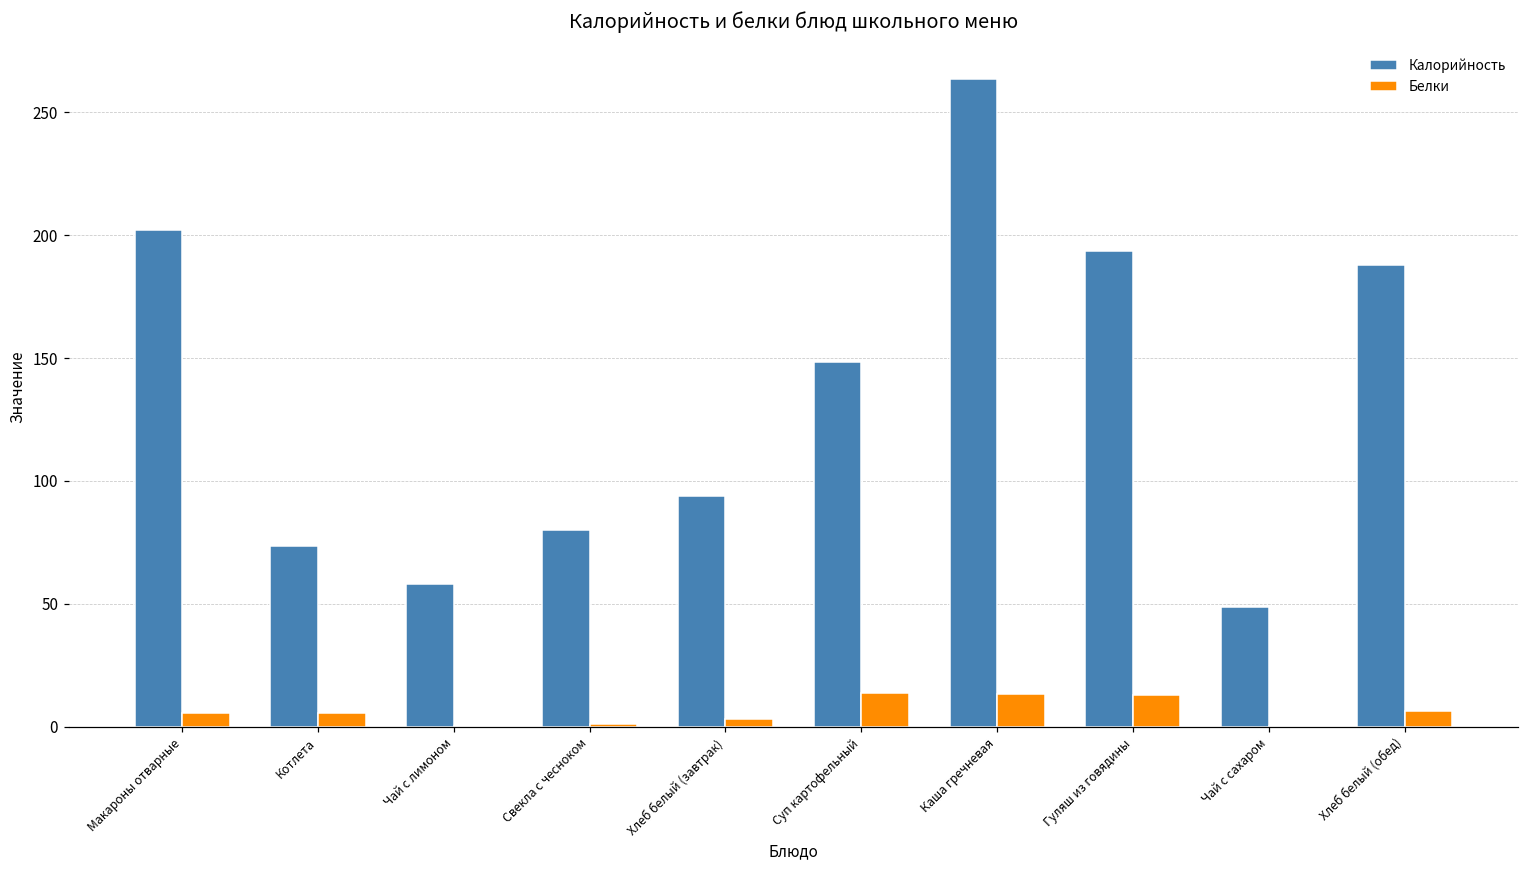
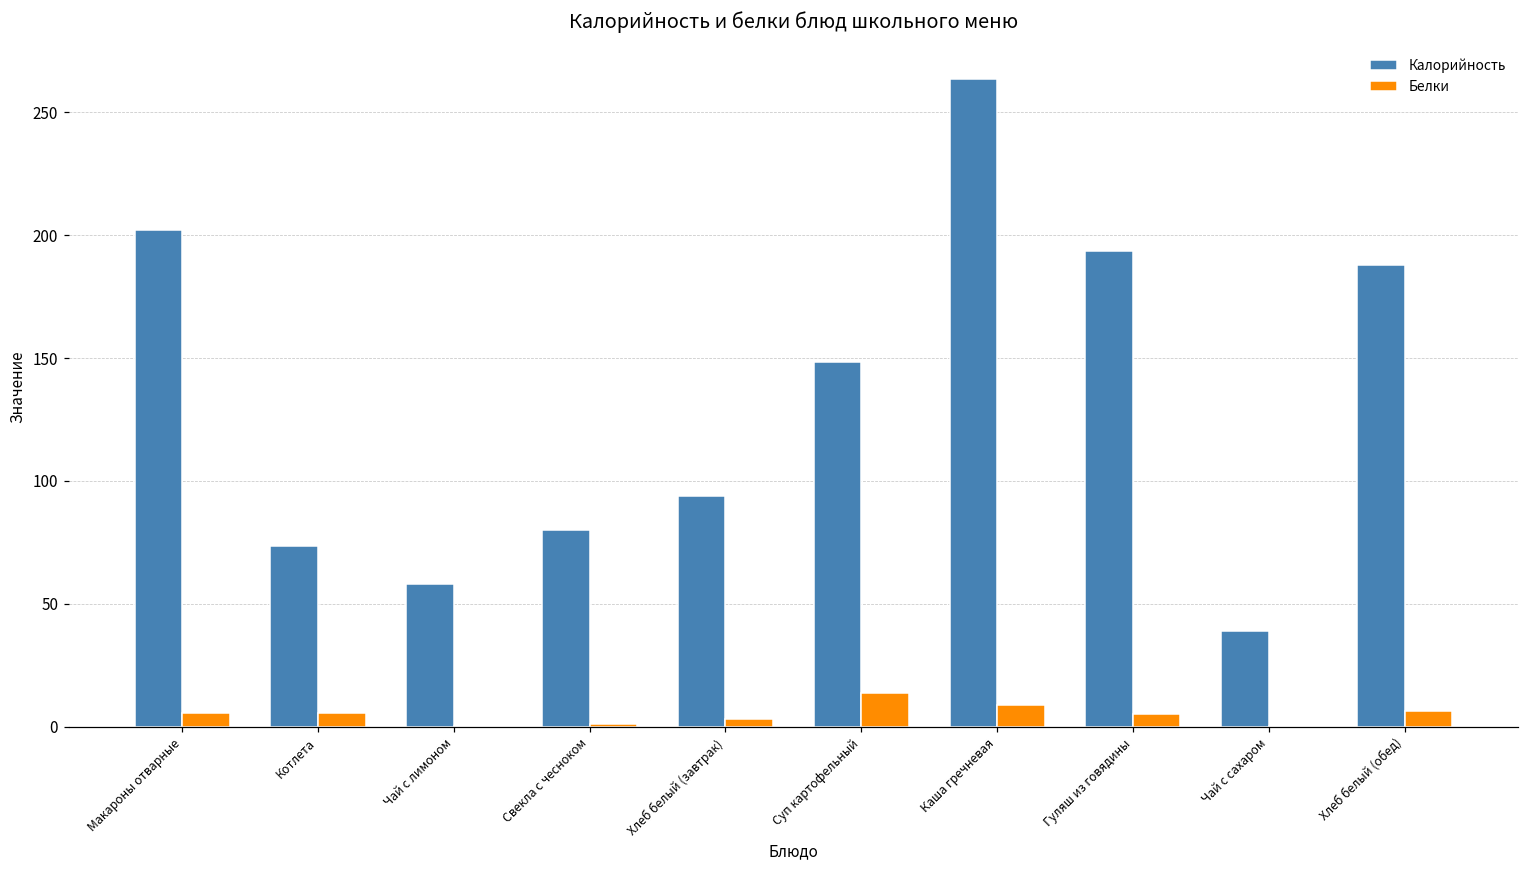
Белки, Каша гречневая: 13 -> 9
Белки, Гуляш из говядины: 13 -> 5
Калорийность, Чай с сахаром: 49 -> 39
